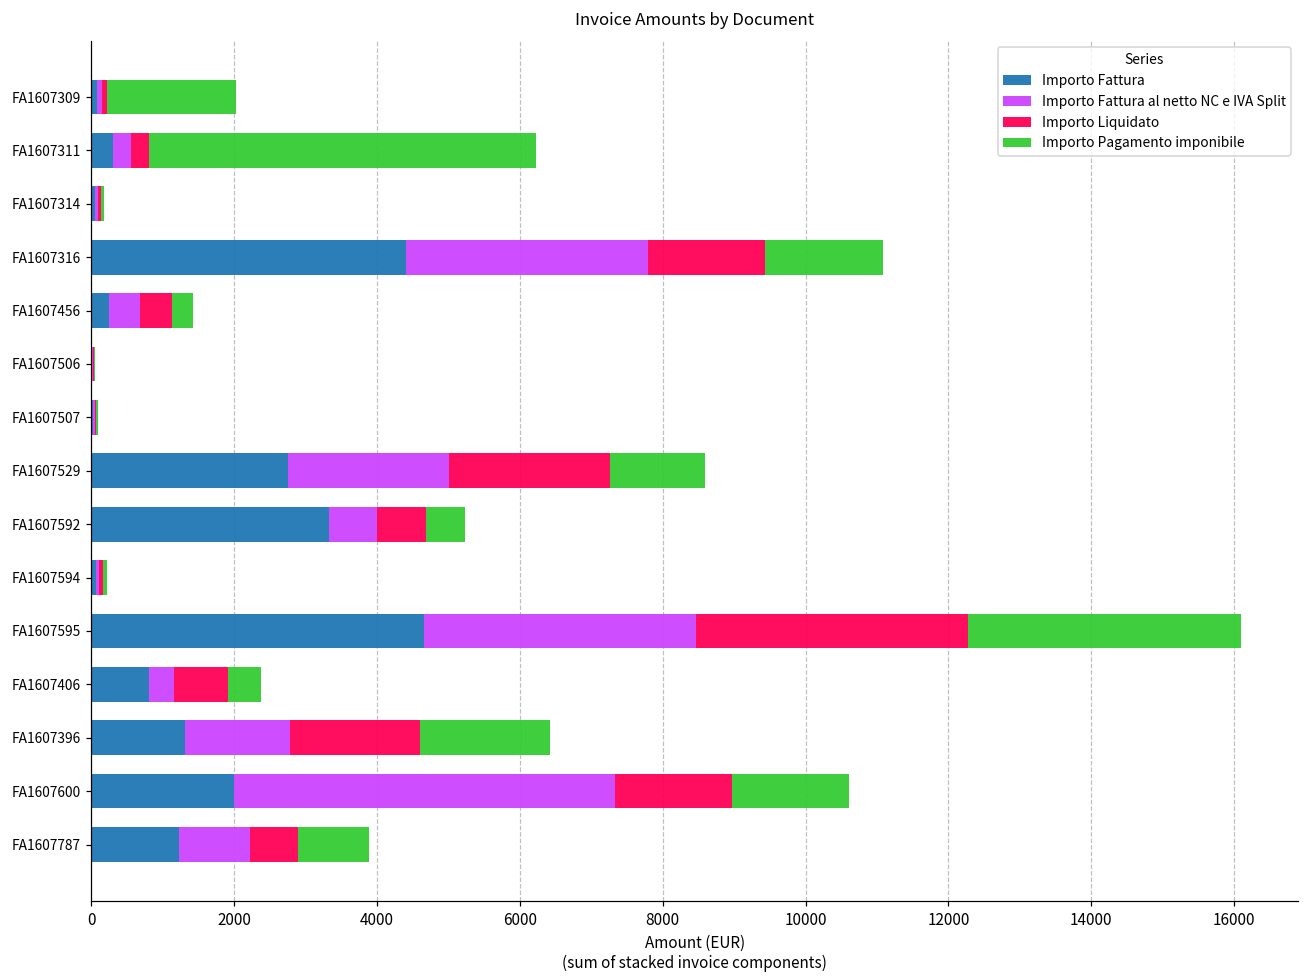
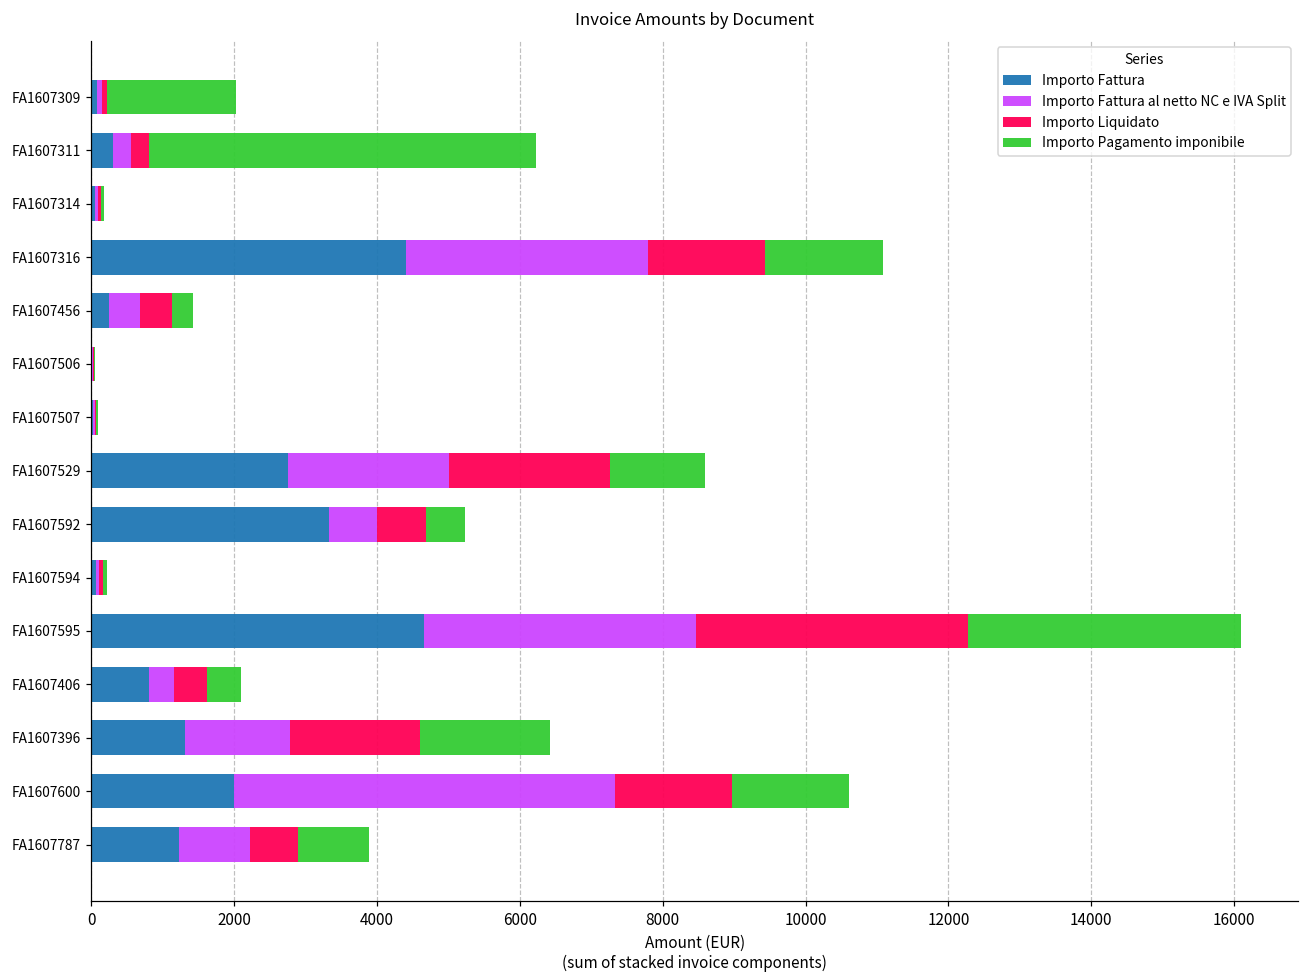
Importo Liquidato, FA1607406: 800 -> 500
